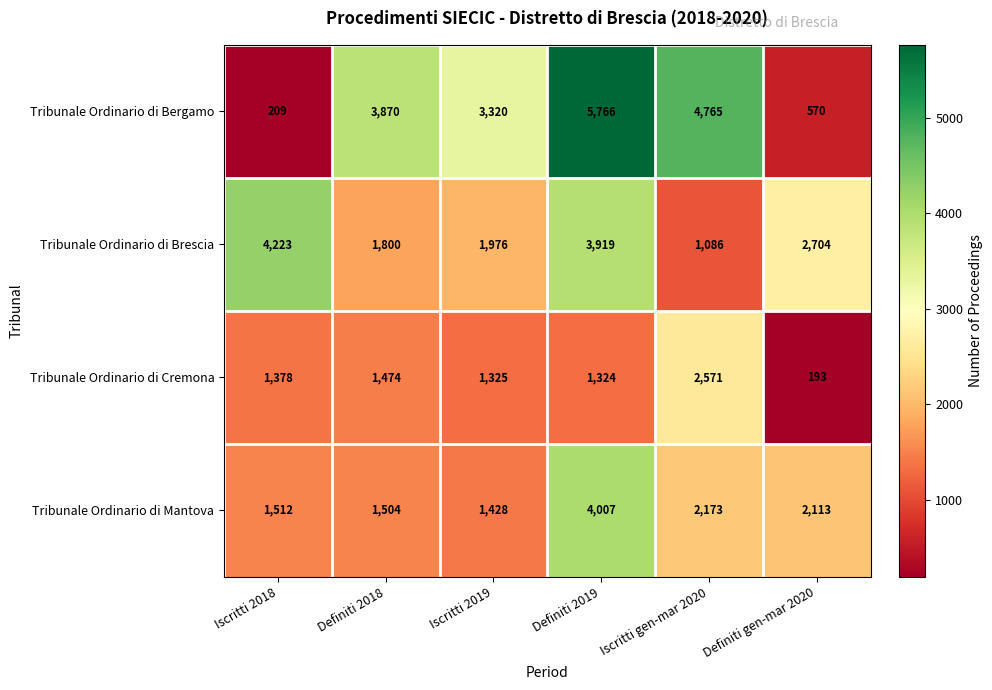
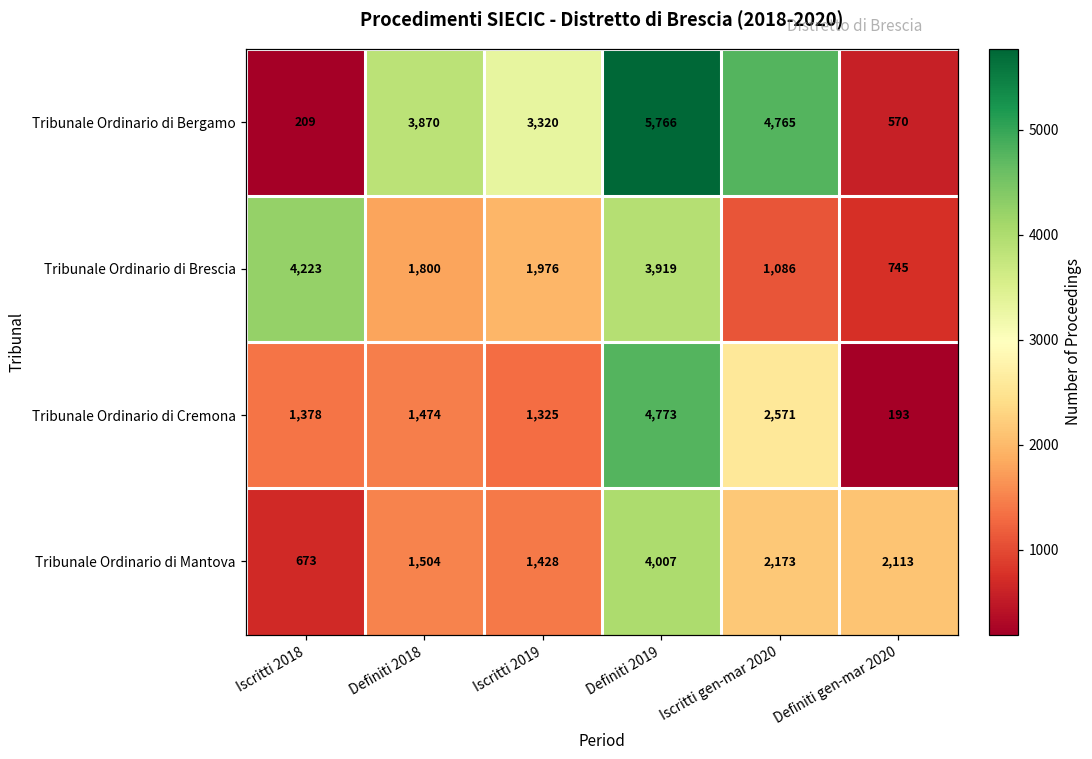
Tribunale Ordinario di Brescia, Definiti gen-mar 2020: 2,704 -> 745
Tribunale Ordinario di Cremona, Definiti 2019: 1,324 -> 4,773
Tribunale Ordinario di Mantova, Iscritti 2018: 1,512 -> 673
